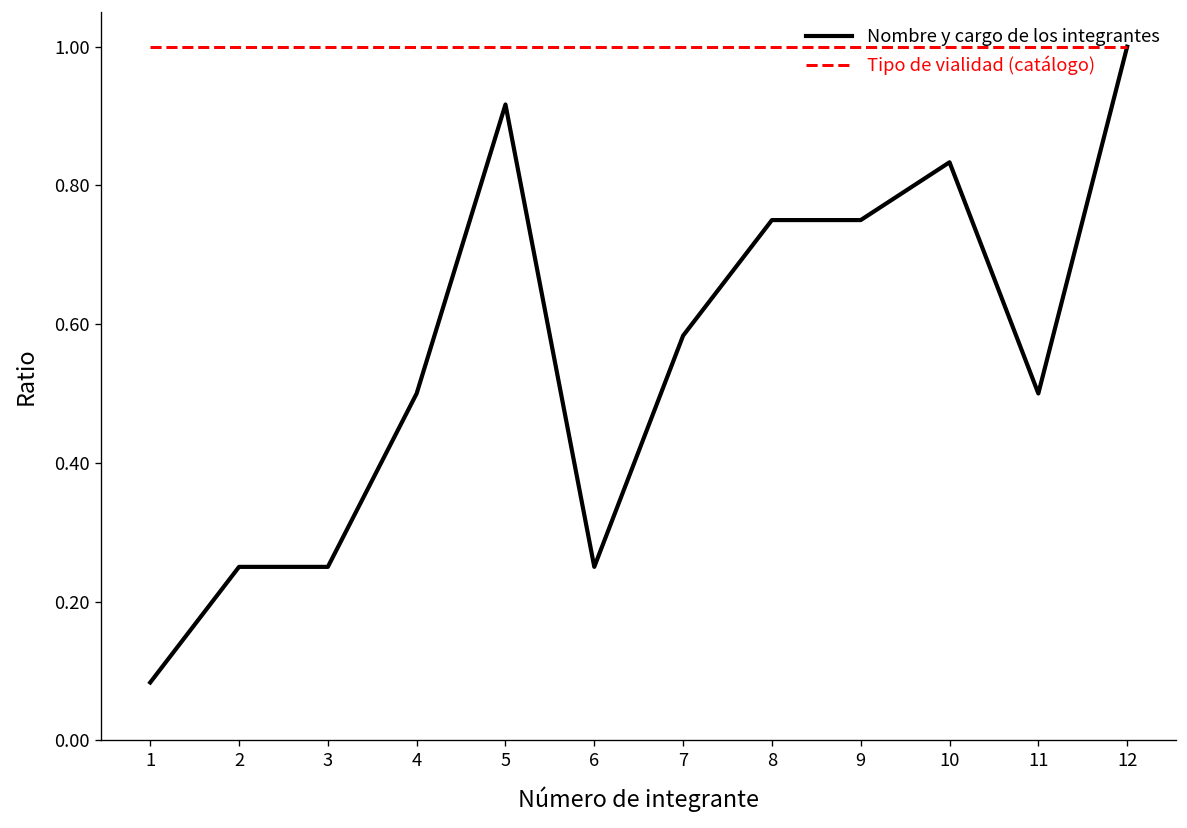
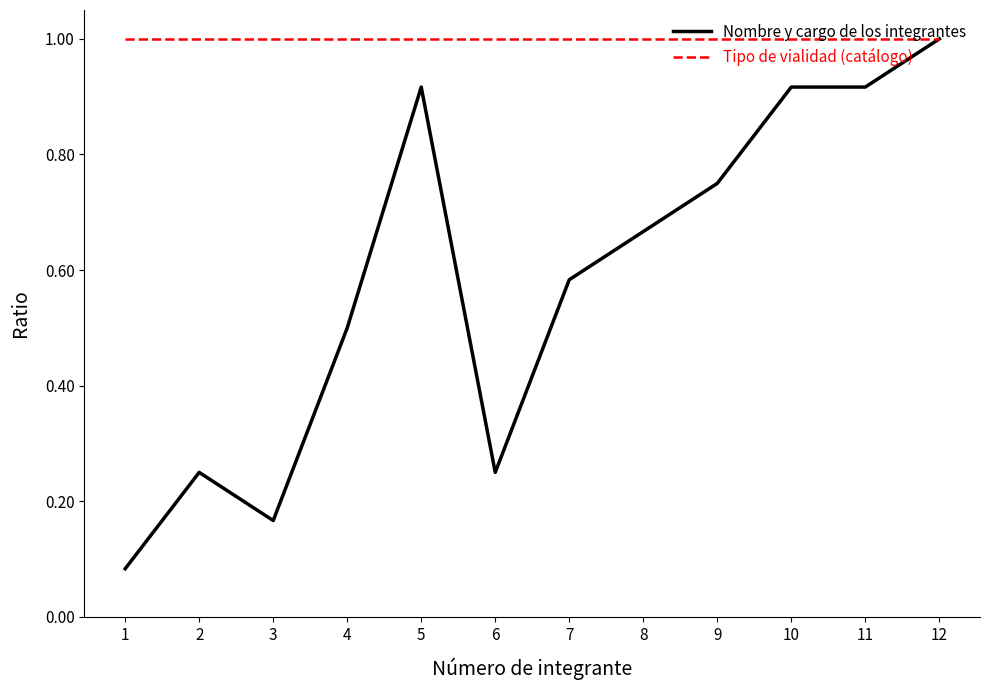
Nombre y cargo de los integrantes, 3: 0.25 -> 0.17
Nombre y cargo de los integrantes, 8: 0.75 -> 0.67
Nombre y cargo de los integrantes, 10: 0.83 -> 0.92
Nombre y cargo de los integrantes, 11: 0.50 -> 0.92
